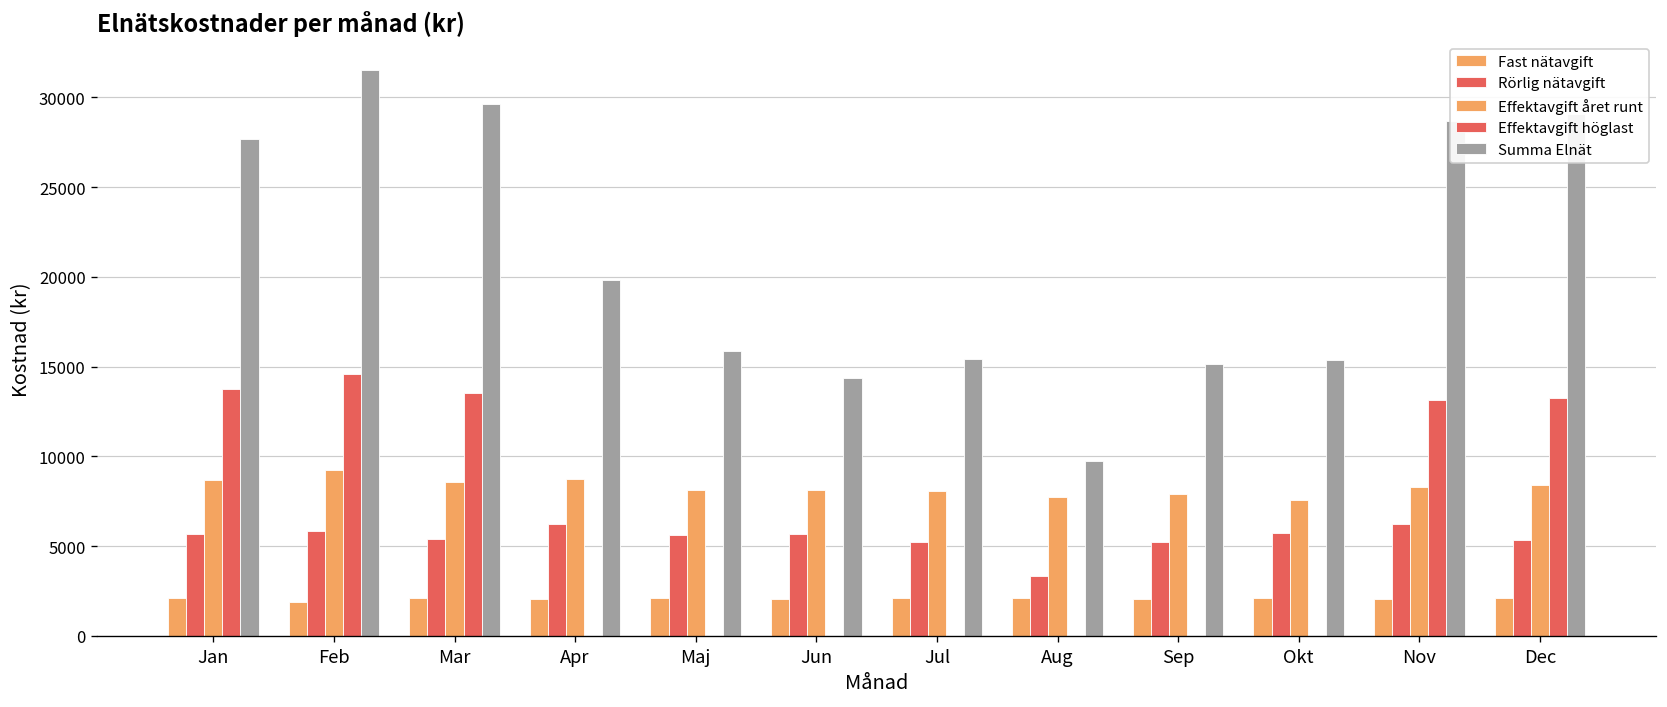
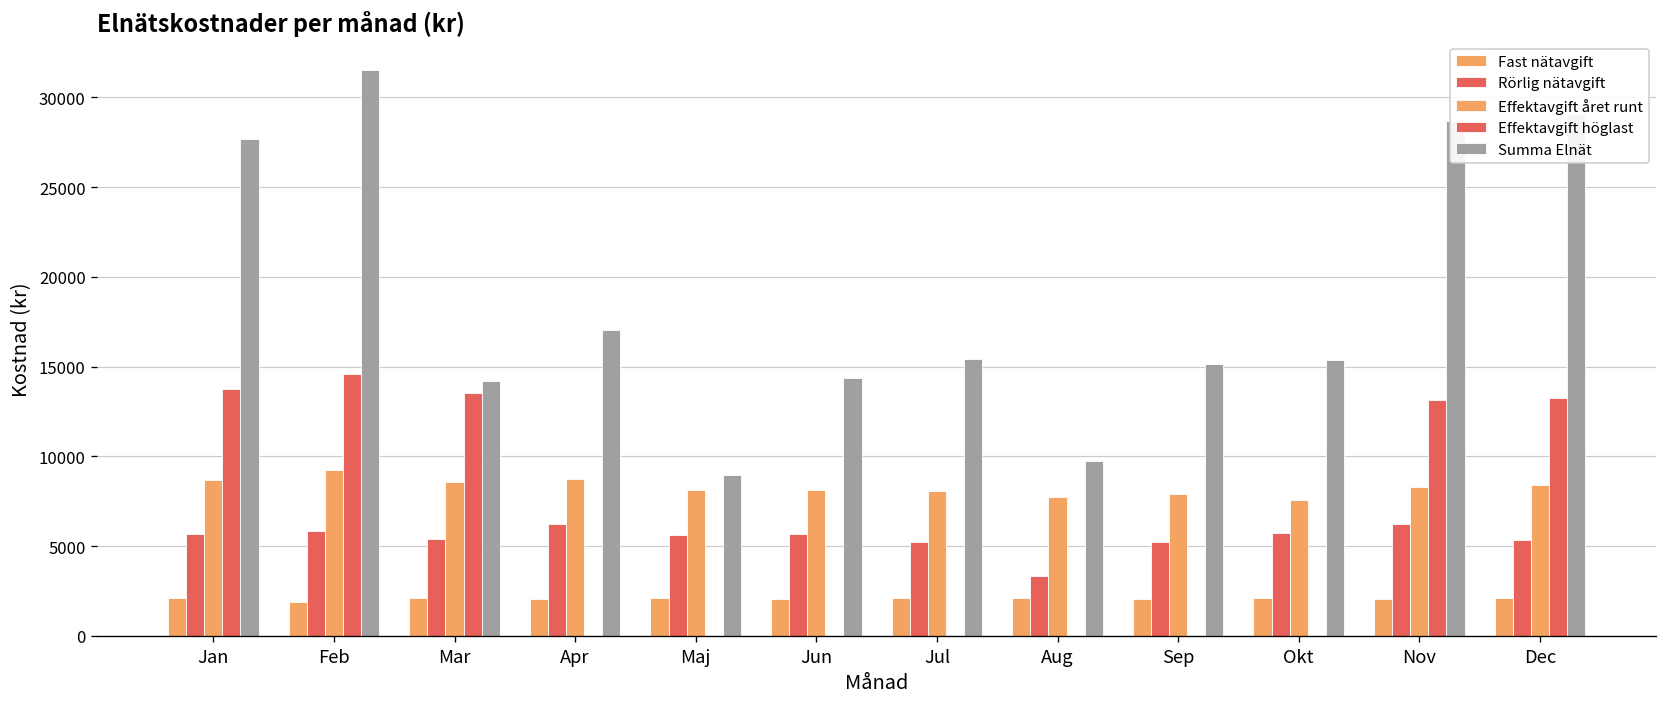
Summa Elnät, Mar: 29600 -> 14200
Summa Elnät, Apr: 19800 -> 17100
Summa Elnät, Maj: 15900 -> 9000
